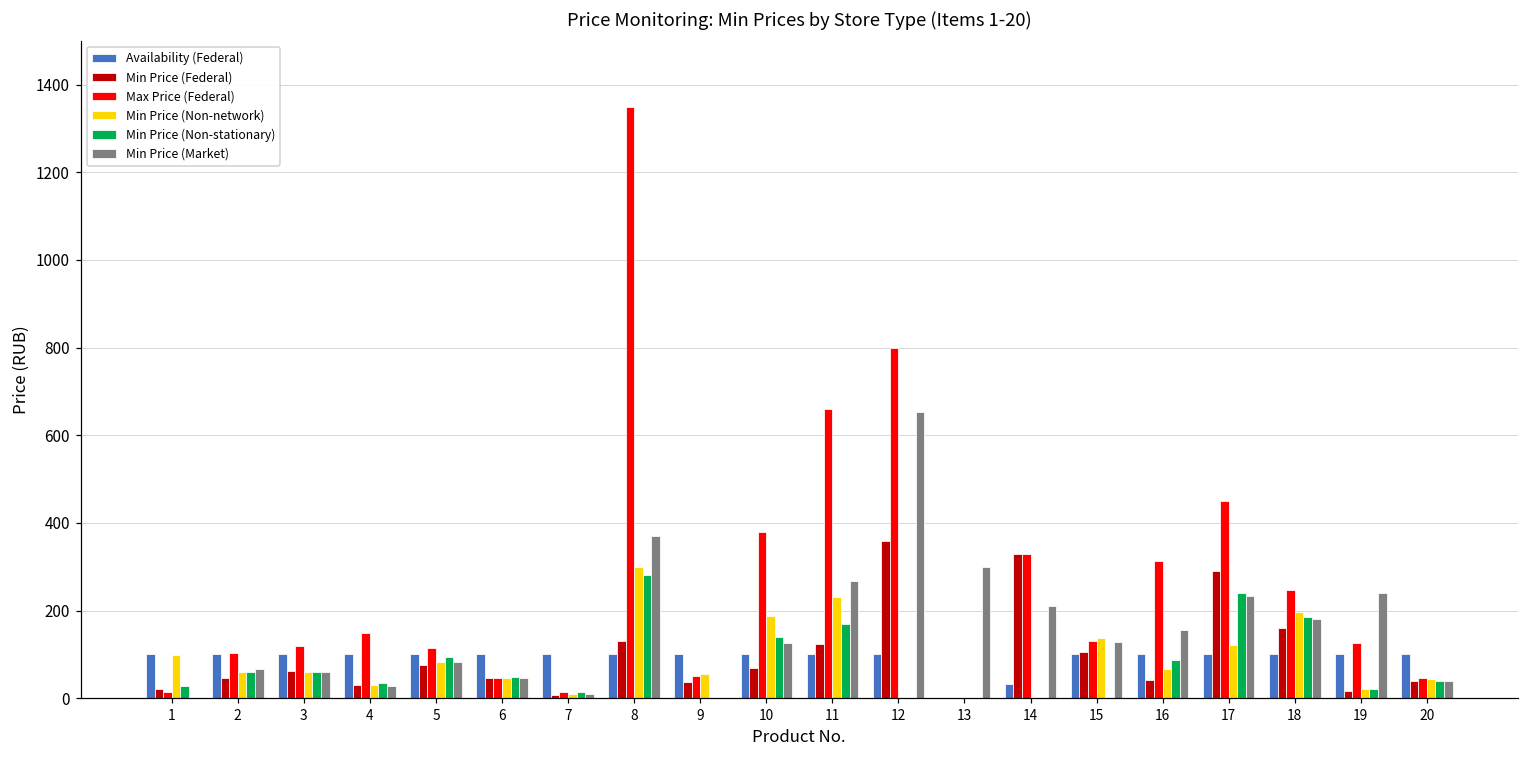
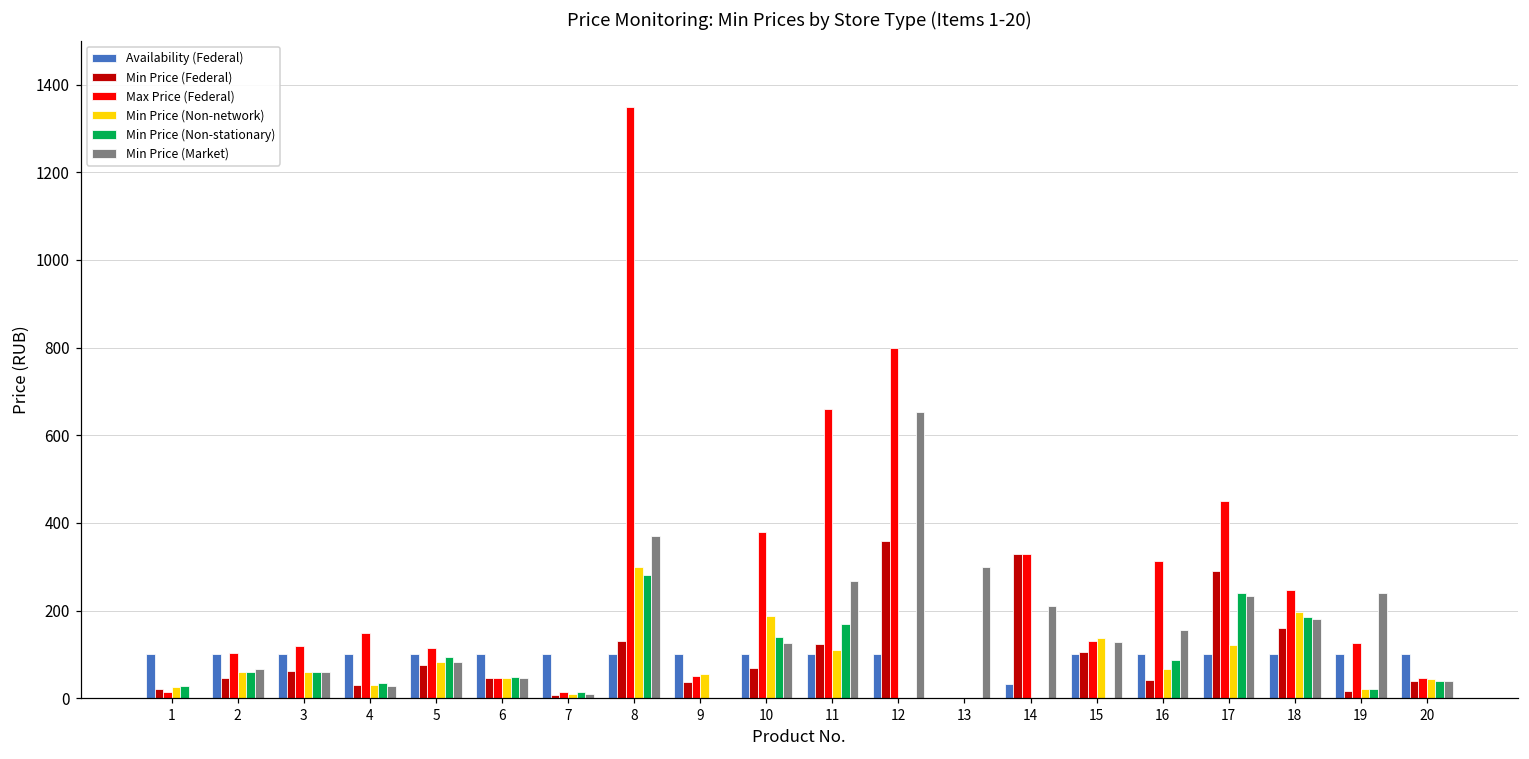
Min Price (Non-network), 1: 100 -> 30
Min Price (Non-network), 11: 230 -> 110
